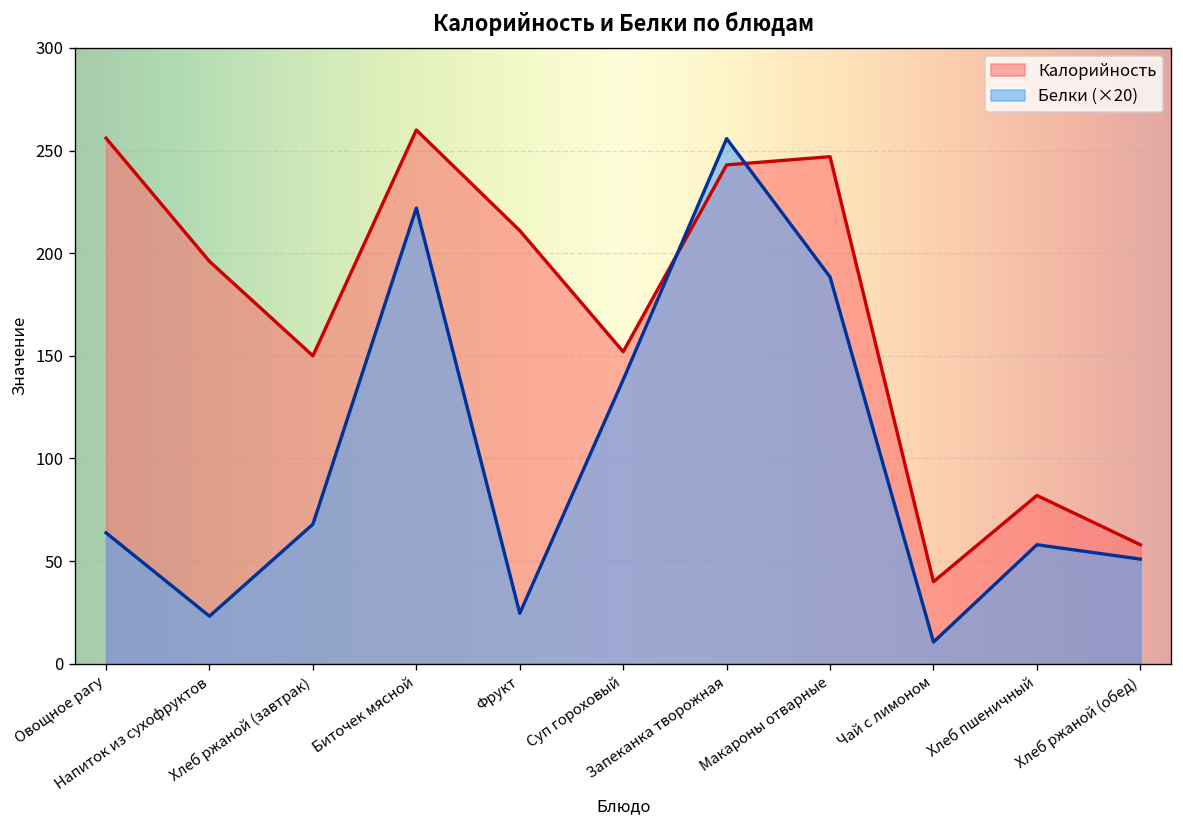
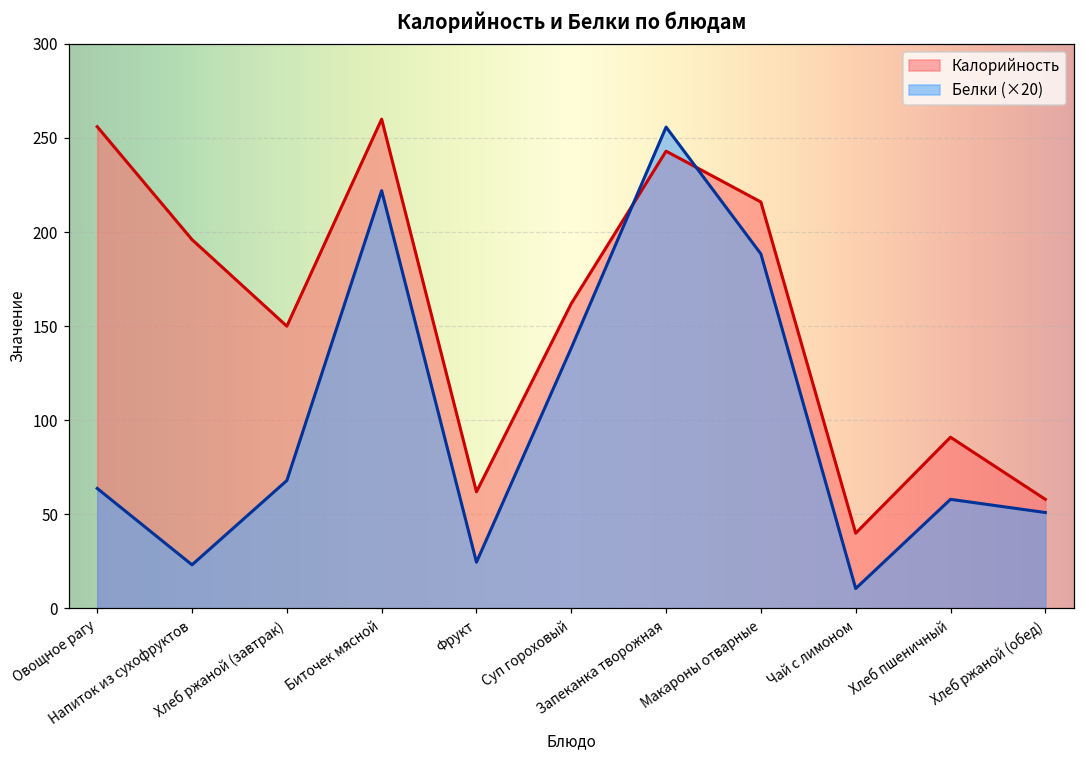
Калорийность, Фрукт: 211 -> 62
Калорийность, Суп гороховый: 152 -> 162
Калорийность, Макароны отварные: 247 -> 216
Калорийность, Хлеб пшеничный: 82 -> 91
